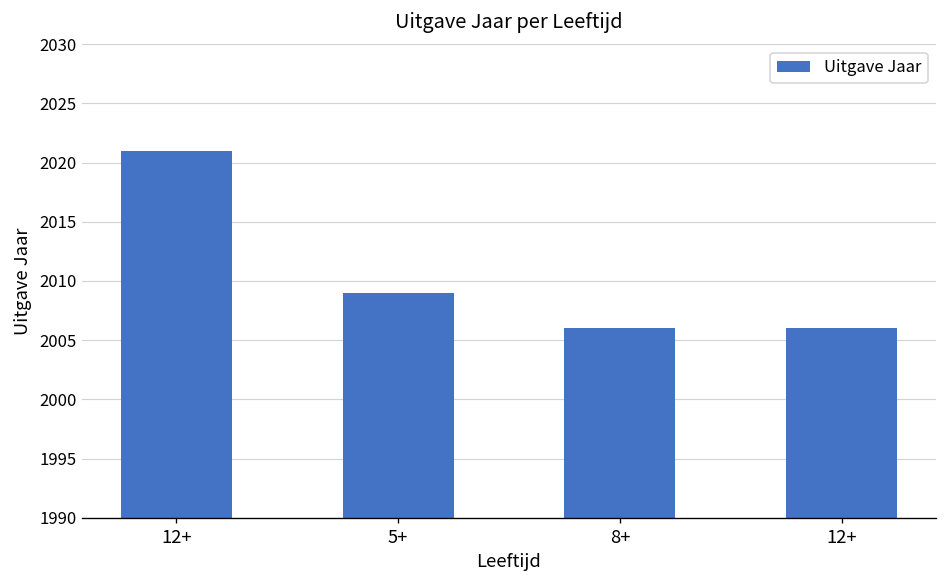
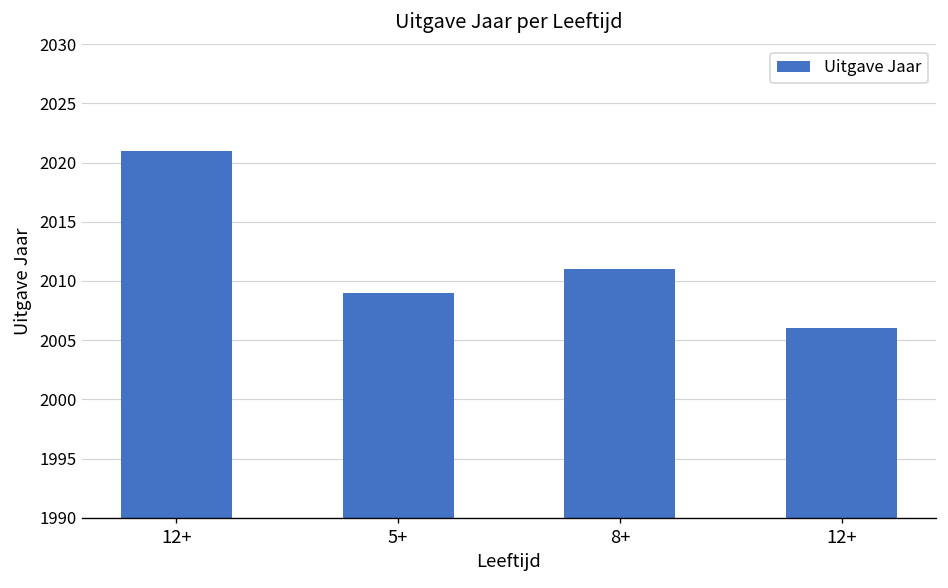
8+: 2006 -> 2011
